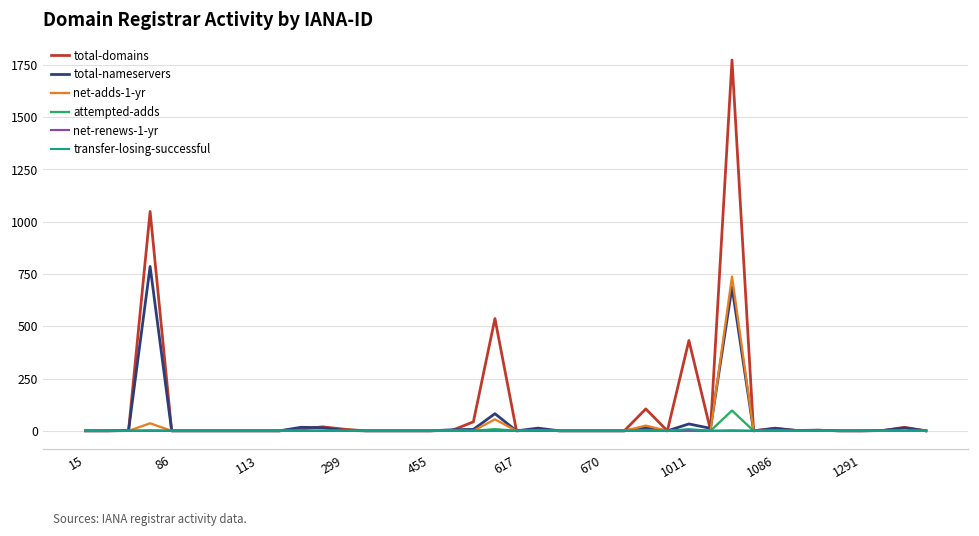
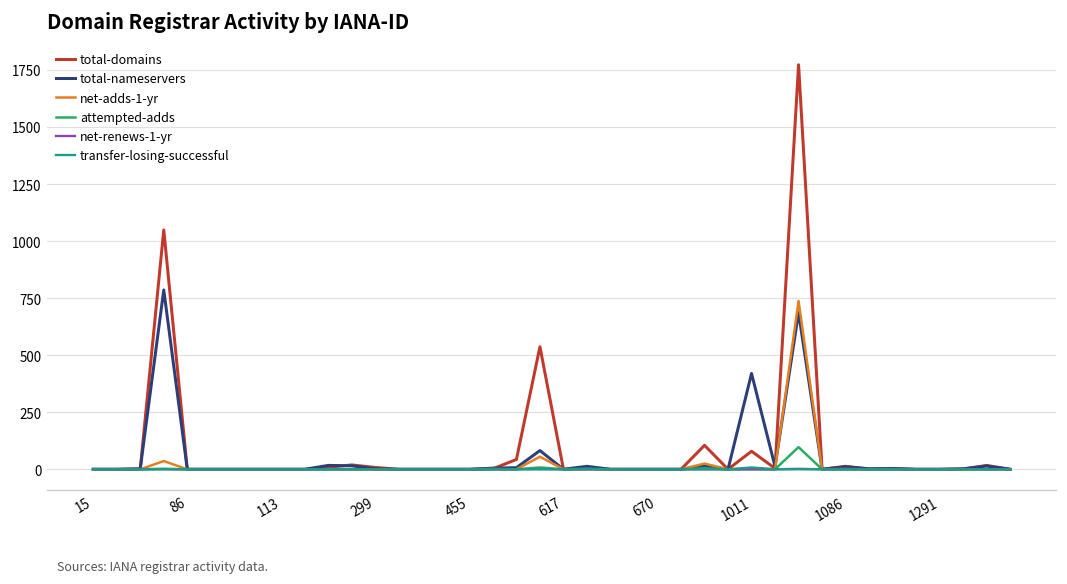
total-domains, 1011: 430 -> 80
total-nameservers, 1011: 30 -> 420
